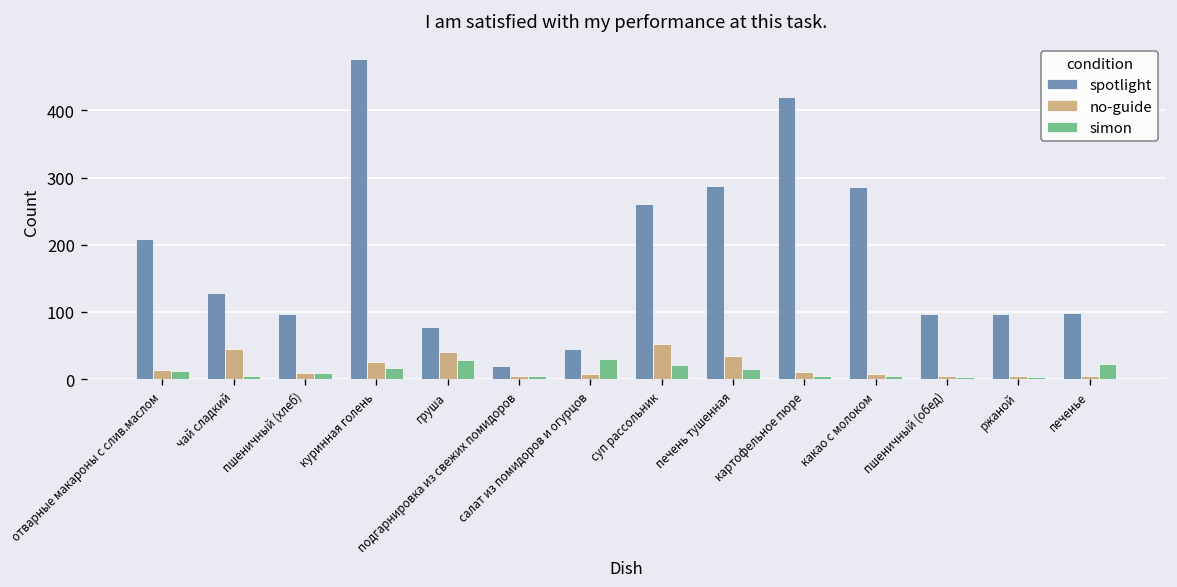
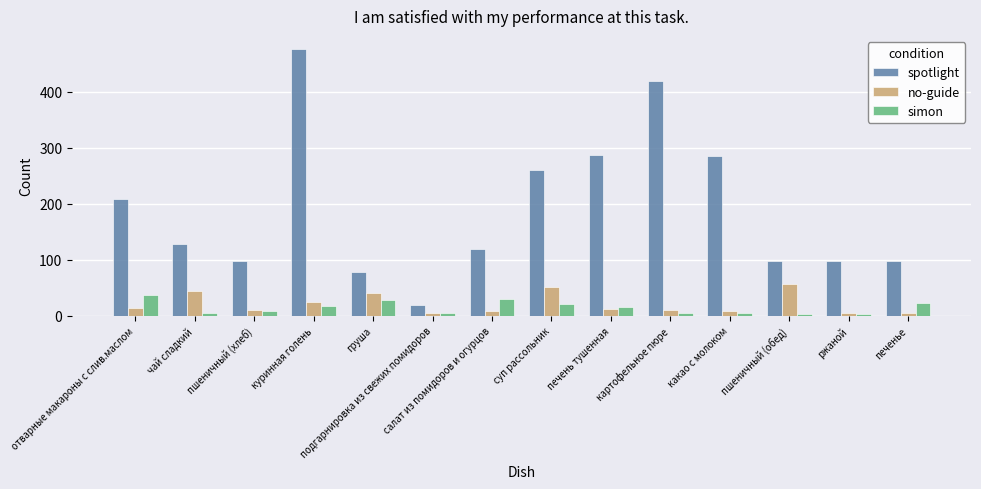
simon, отварные макароны с слив.маслом: 10 -> 40
spotlight, салат из помидоров и огурцов: 50 -> 120
no-guide, печень тушенная: 40 -> 10
no-guide, пшеничный (обед): 0 -> 60
